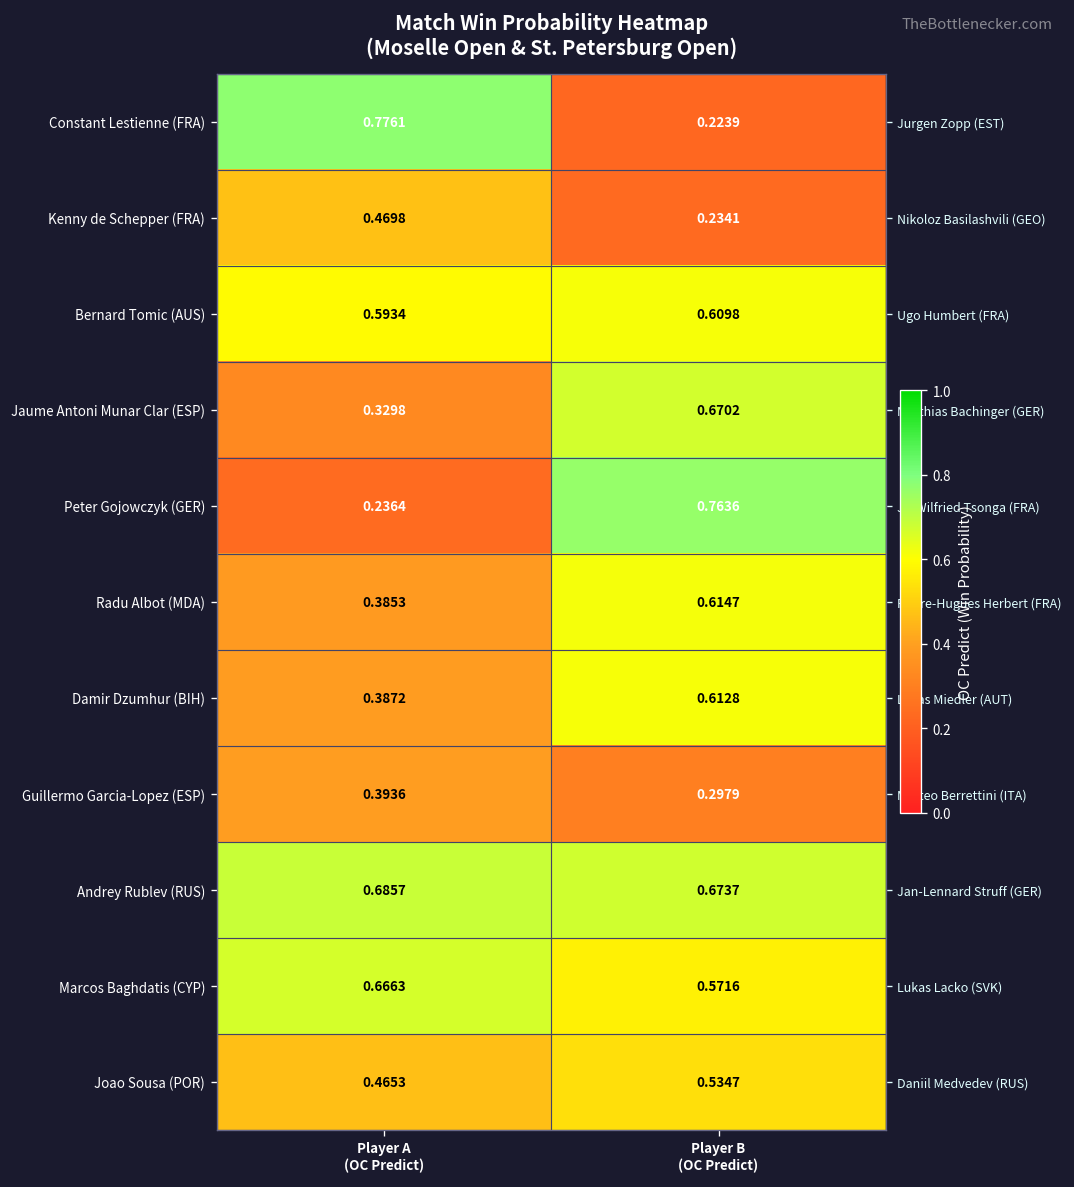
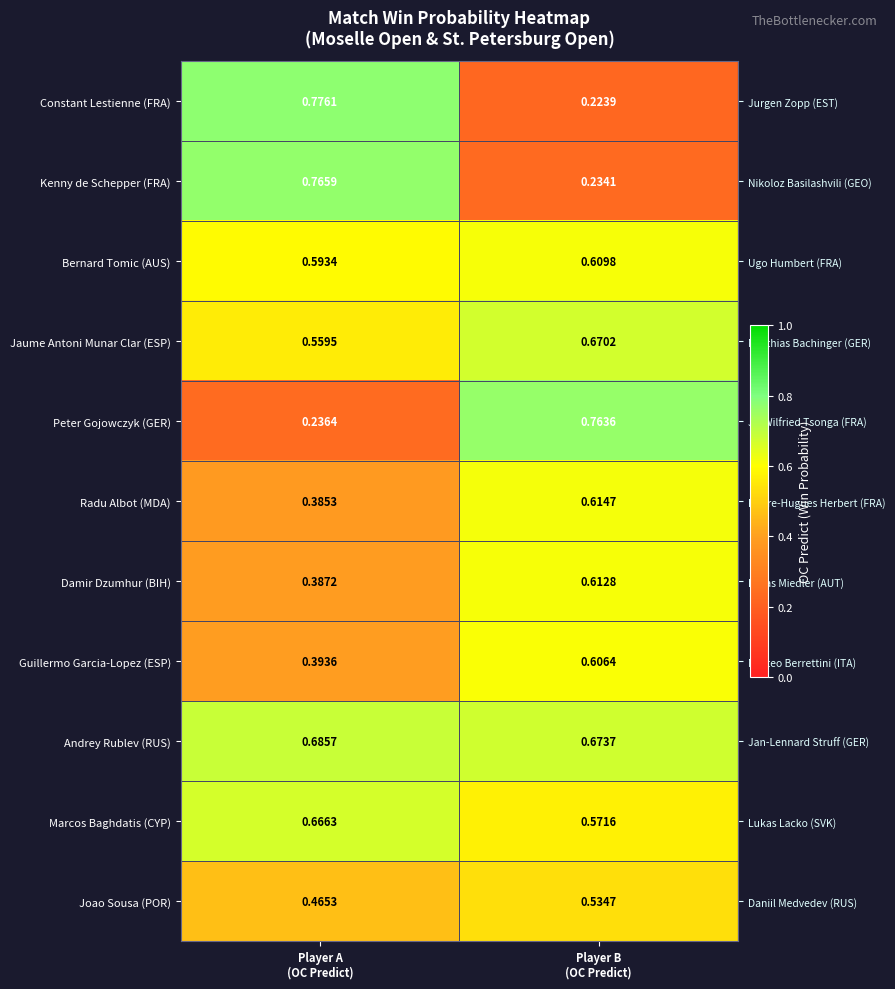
Kenny de Schepper (FRA), Player A (OC Predict): 0.4698 -> 0.7659
Jaume Antoni Munar Clar (ESP), Player A (OC Predict): 0.3298 -> 0.5595
Guillermo Garcia-Lopez (ESP), Player B (OC Predict): 0.2979 -> 0.6064
